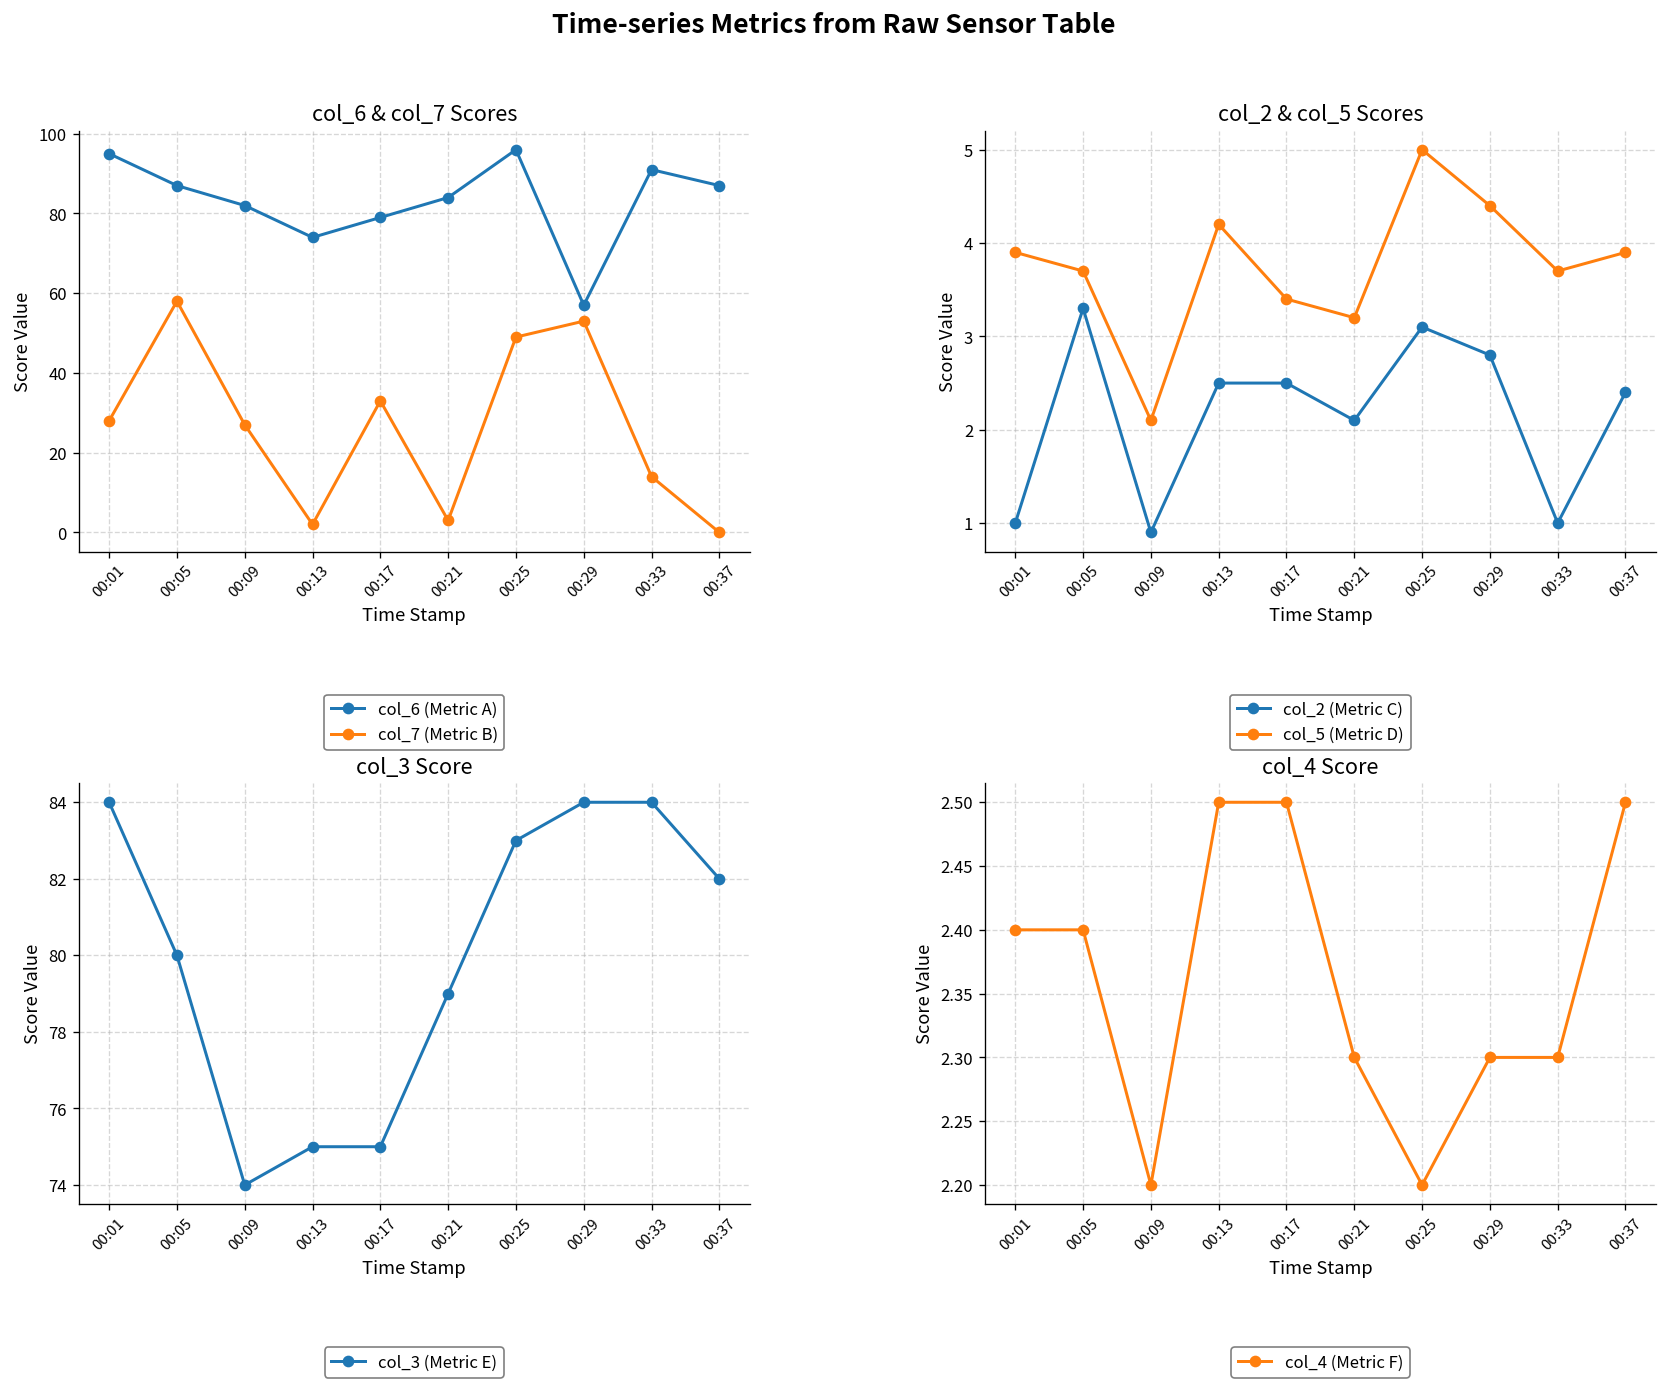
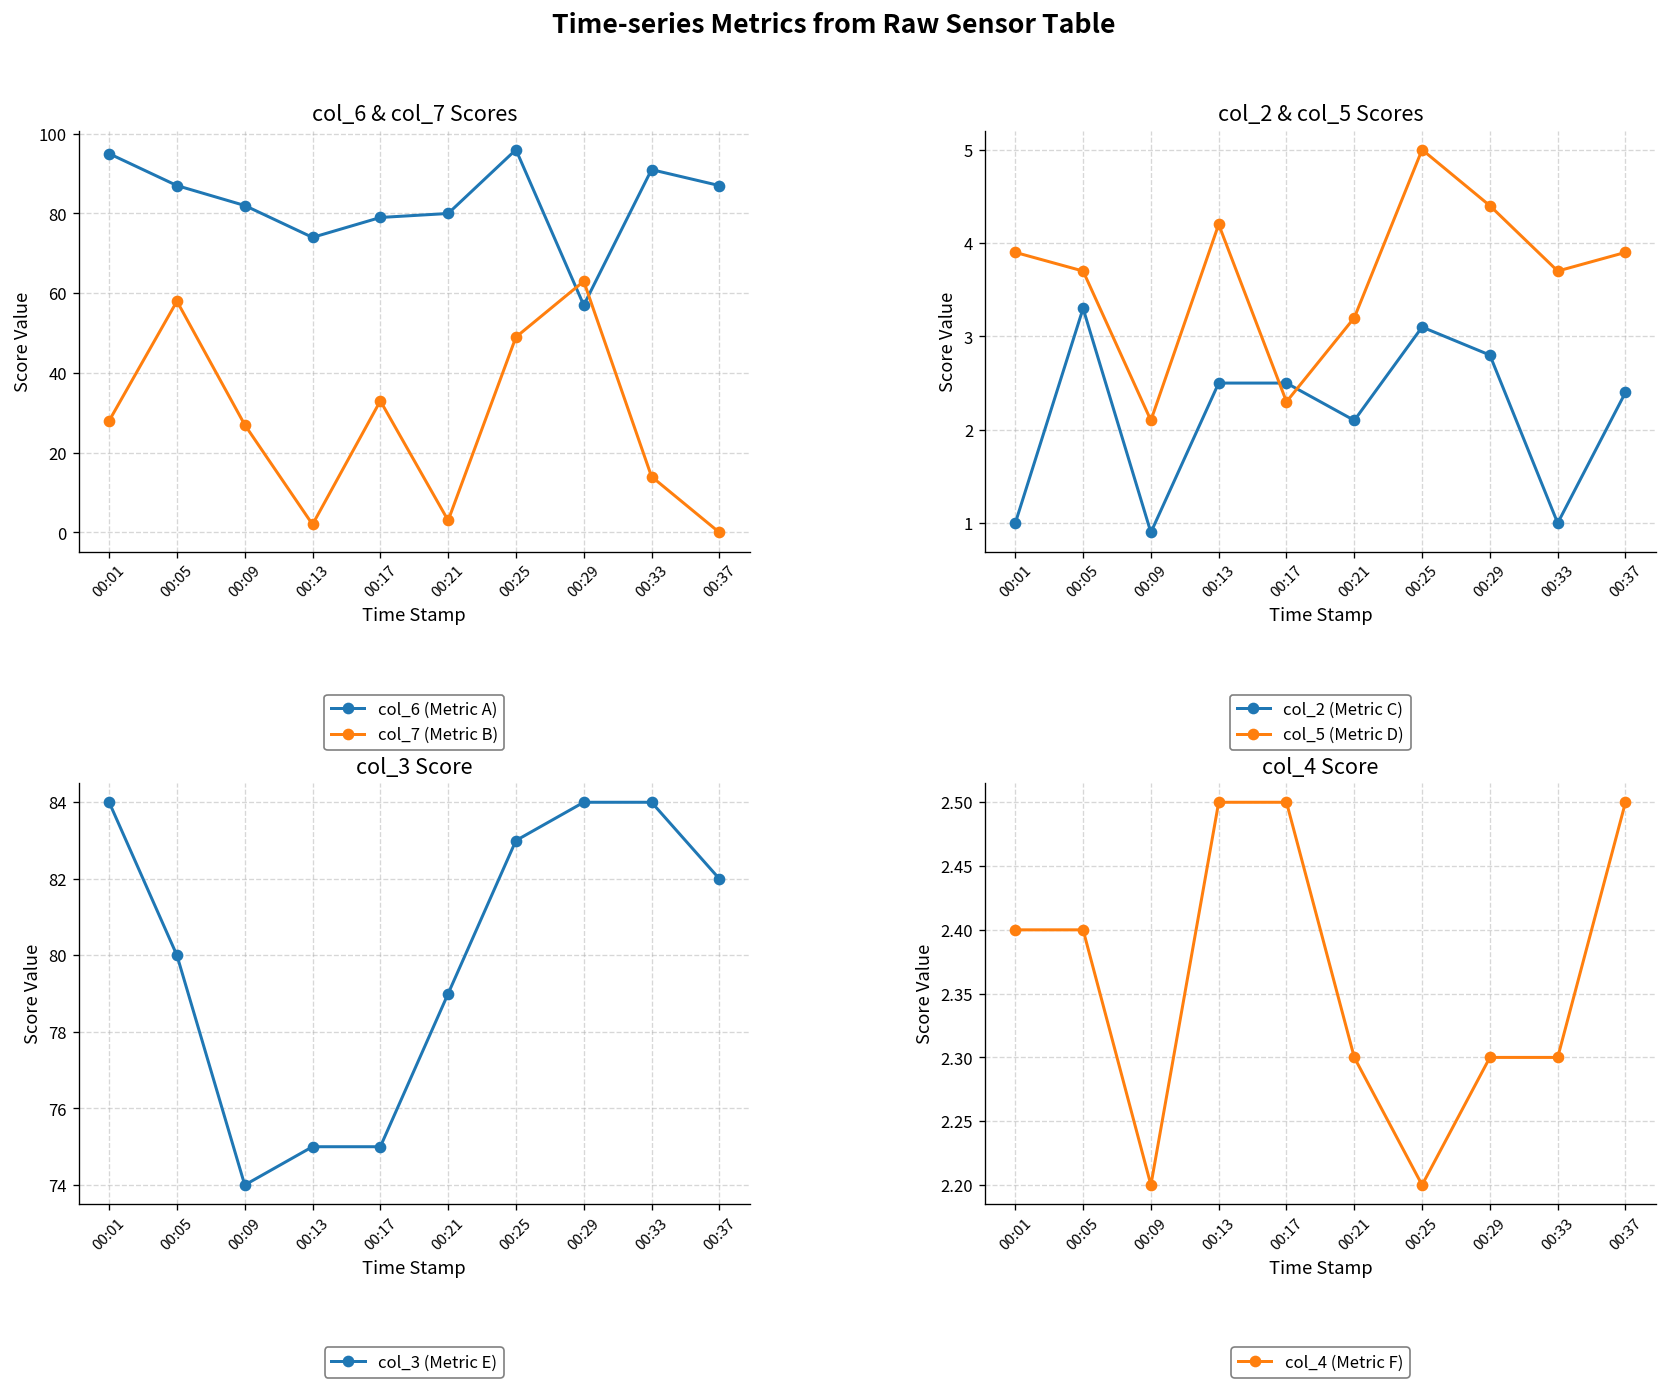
col_6 & col_7 Scores, col_6 (Metric A), 00:21: 84 -> 80
col_6 & col_7 Scores, col_7 (Metric B), 00:29: 53 -> 63
col_2 & col_5 Scores, col_5 (Metric D), 00:17: 3.4 -> 2.3
